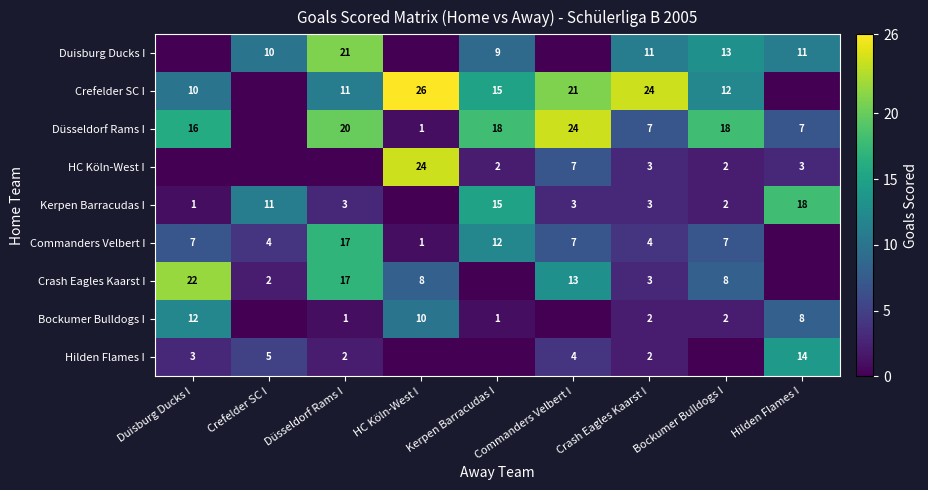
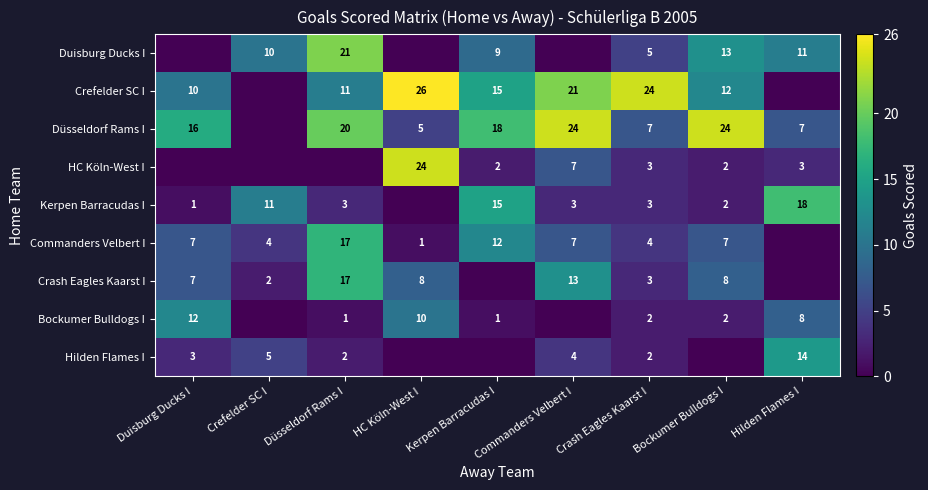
Duisburg Ducks I, Crash Eagles Kaarst I: 11 -> 5
Düsseldorf Rams I, HC Köln-West I: 1 -> 5
Düsseldorf Rams I, Bockumer Bulldogs I: 18 -> 24
Crash Eagles Kaarst I, Duisburg Ducks I: 22 -> 7
